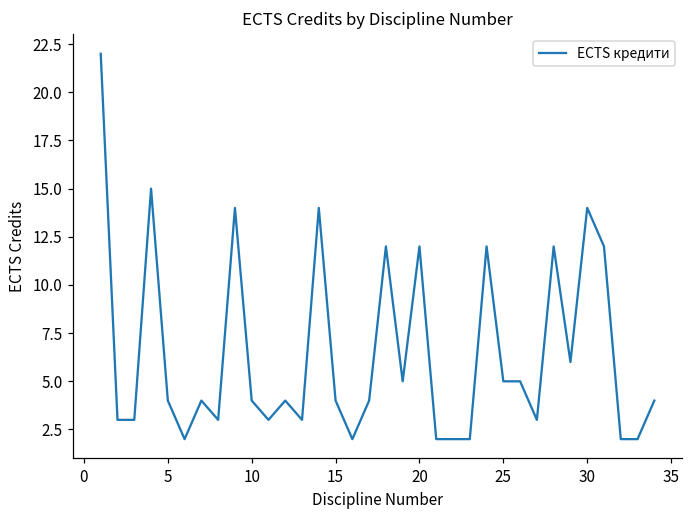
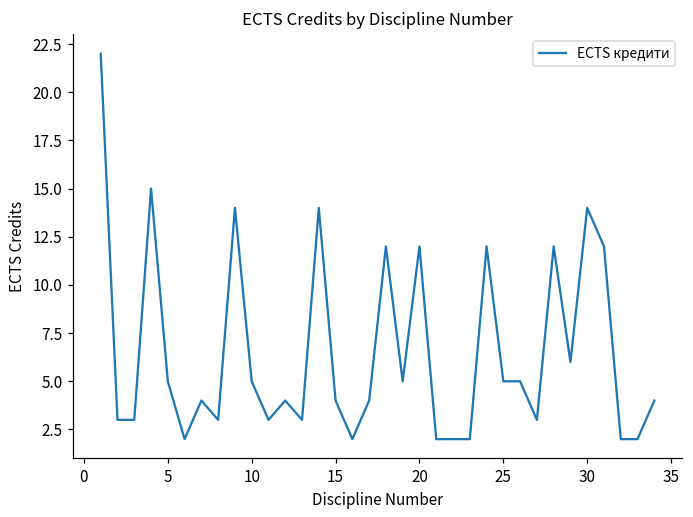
5: 4 -> 5
10: 4 -> 5
